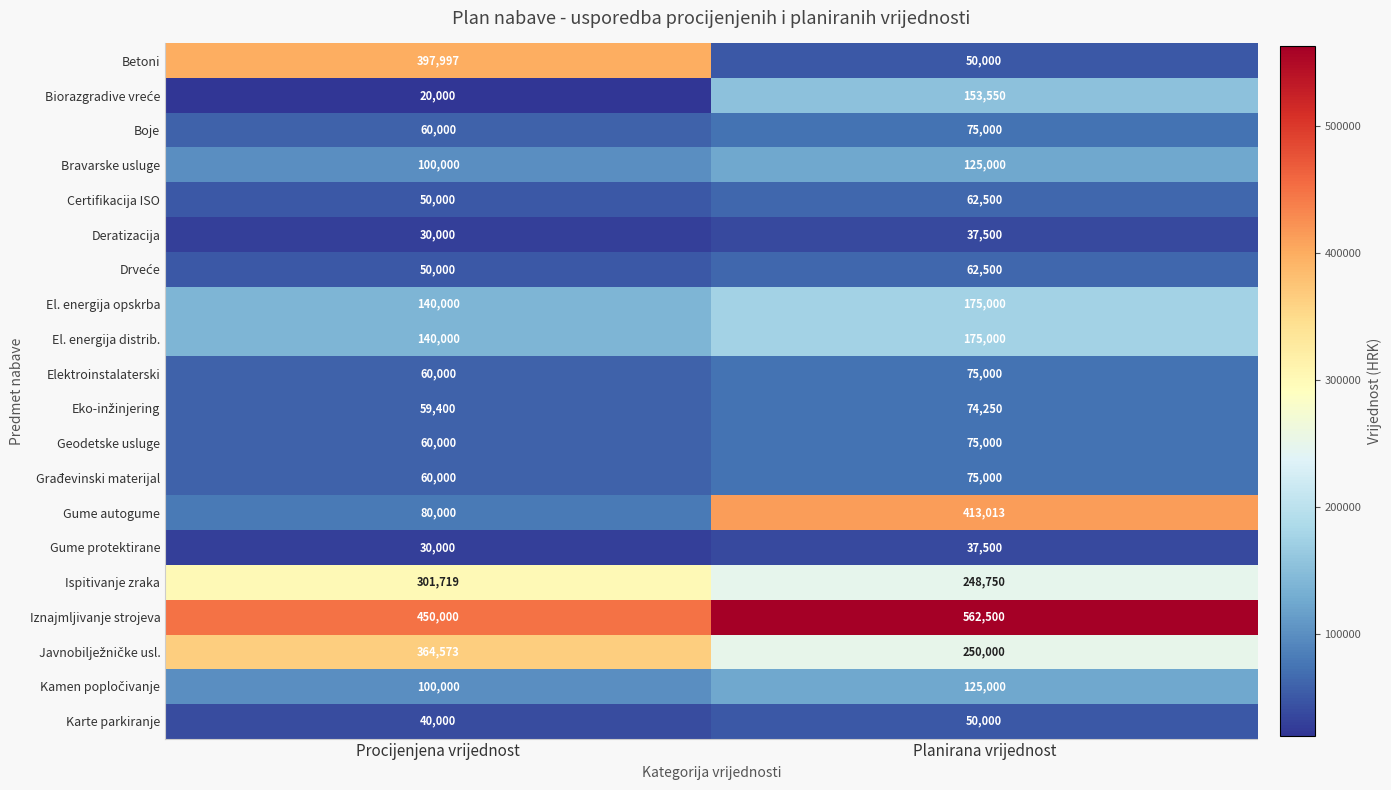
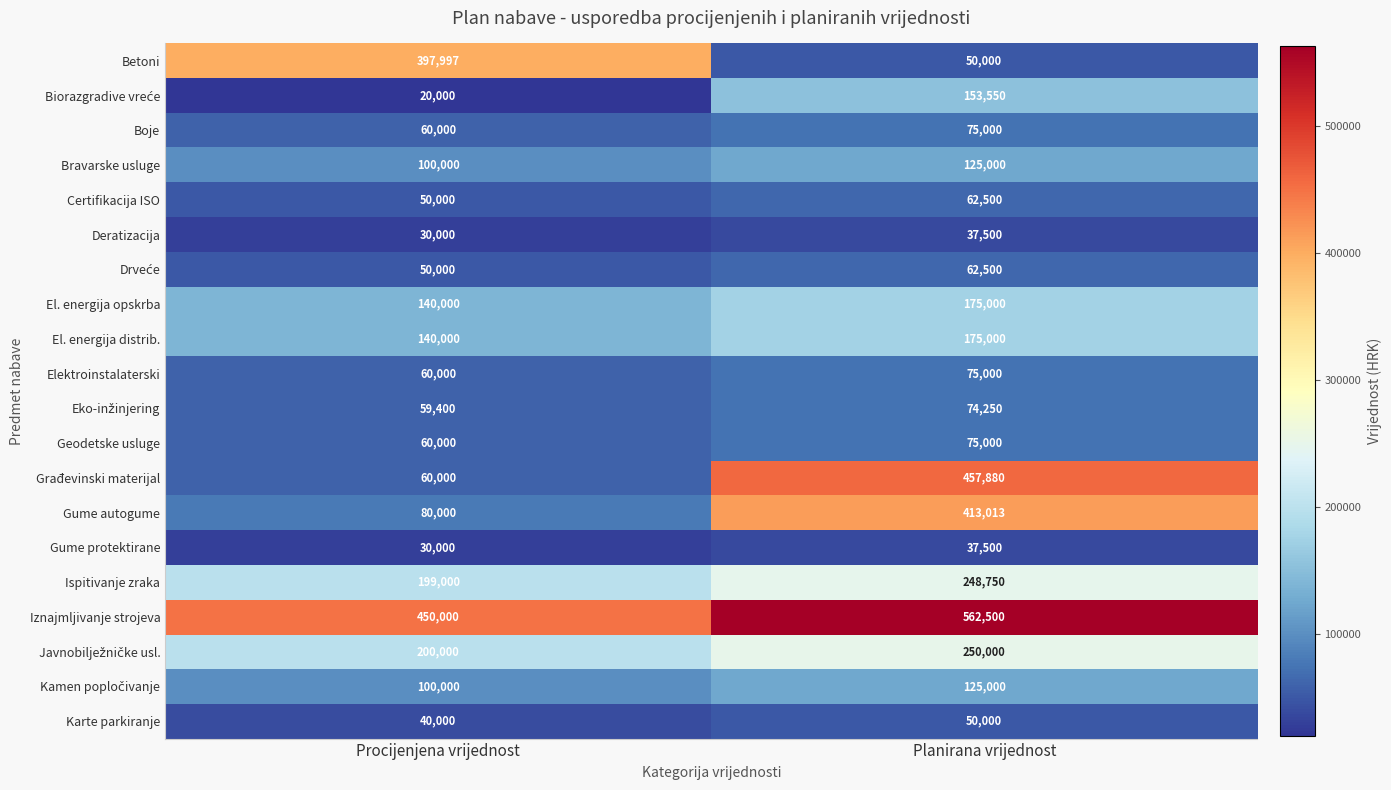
Građevinski materijal, Planirana vrijednost: 75,000 -> 457,880
Ispitivanje zraka, Procijenjena vrijednost: 301,719 -> 199,000
Javnobilježničke usl., Procijenjena vrijednost: 364,573 -> 200,000
